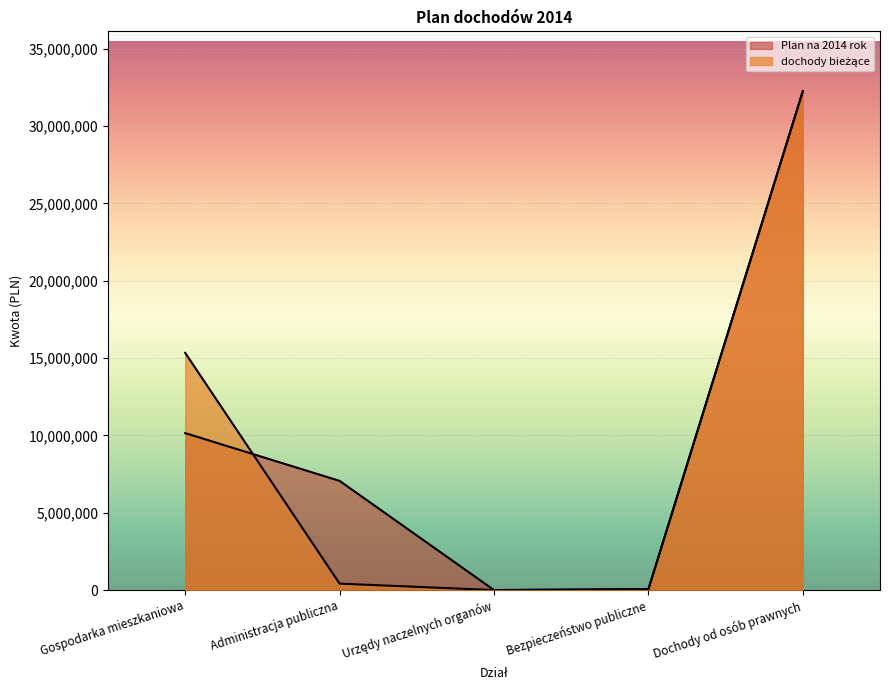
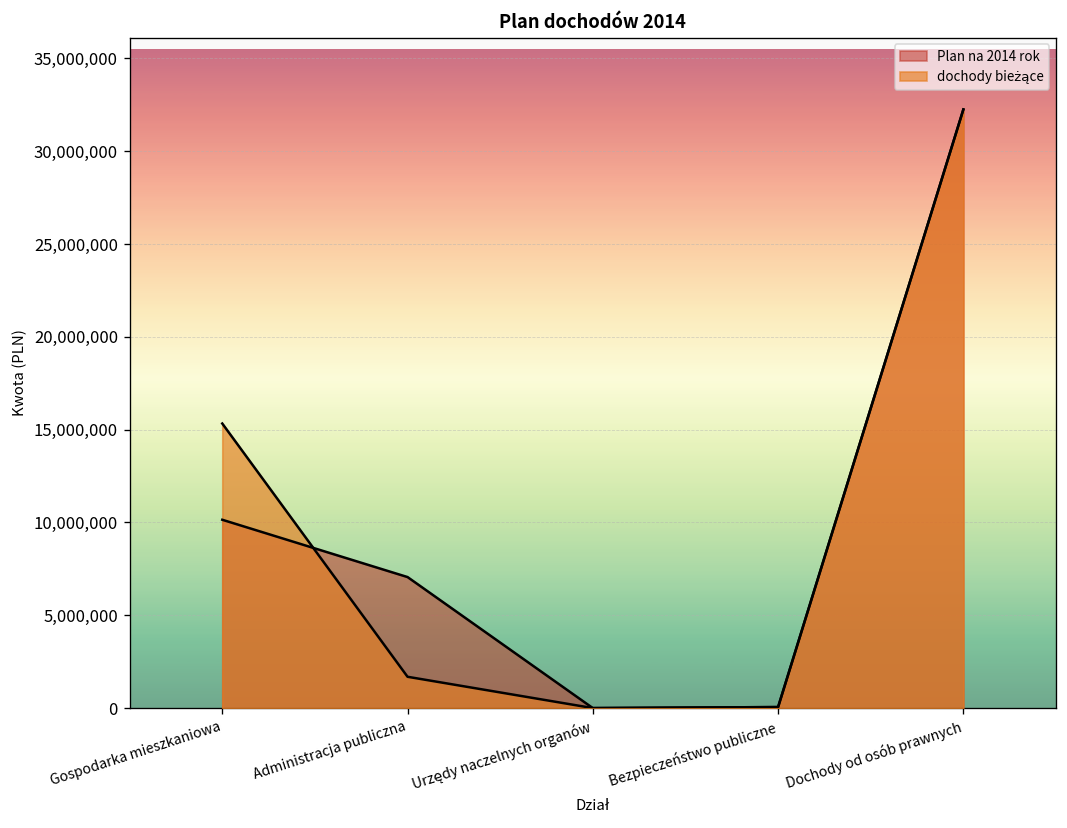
dochody bieżące, Administracja publiczna: 400,000 -> 1,700,000
